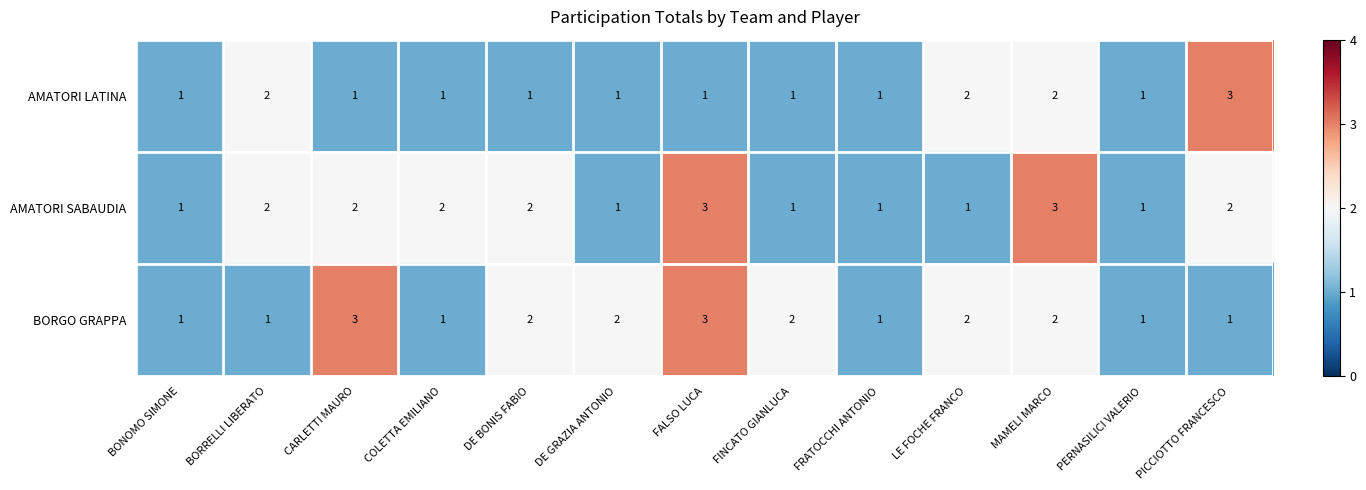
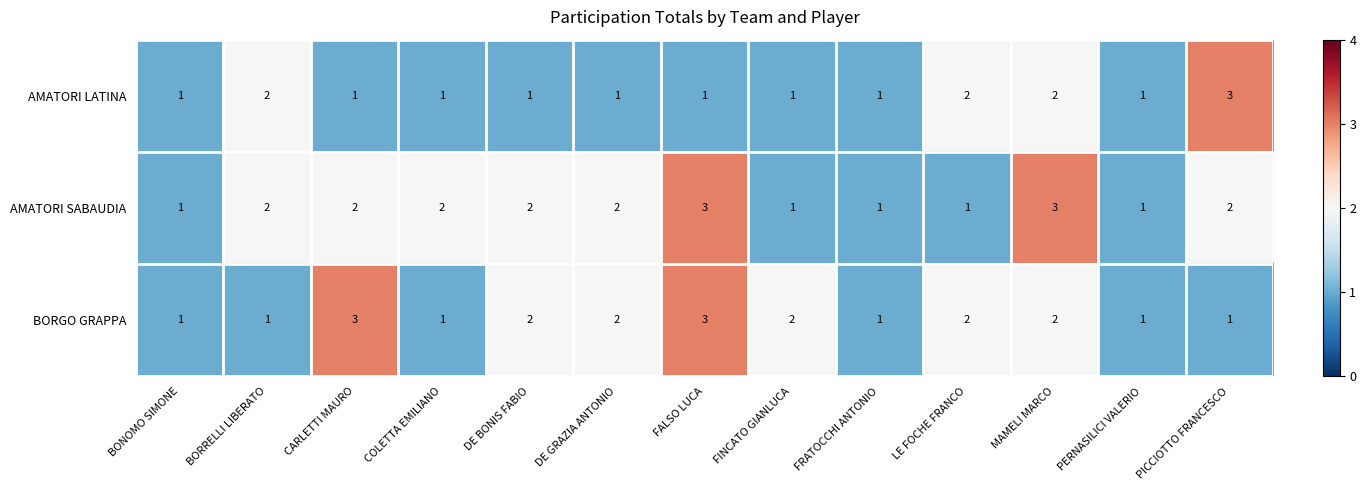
AMATORI SABAUDIA, DE GRAZIA ANTONIO: 1 -> 2
